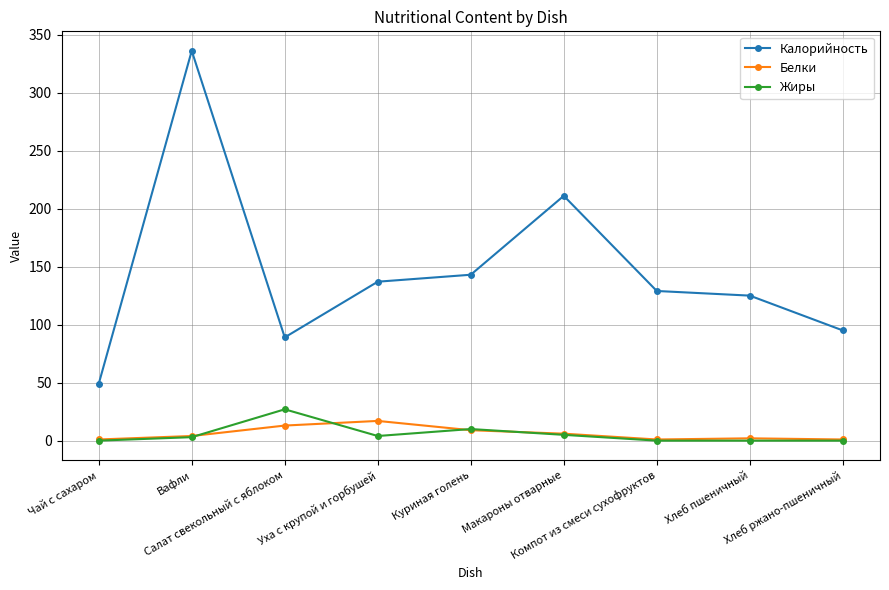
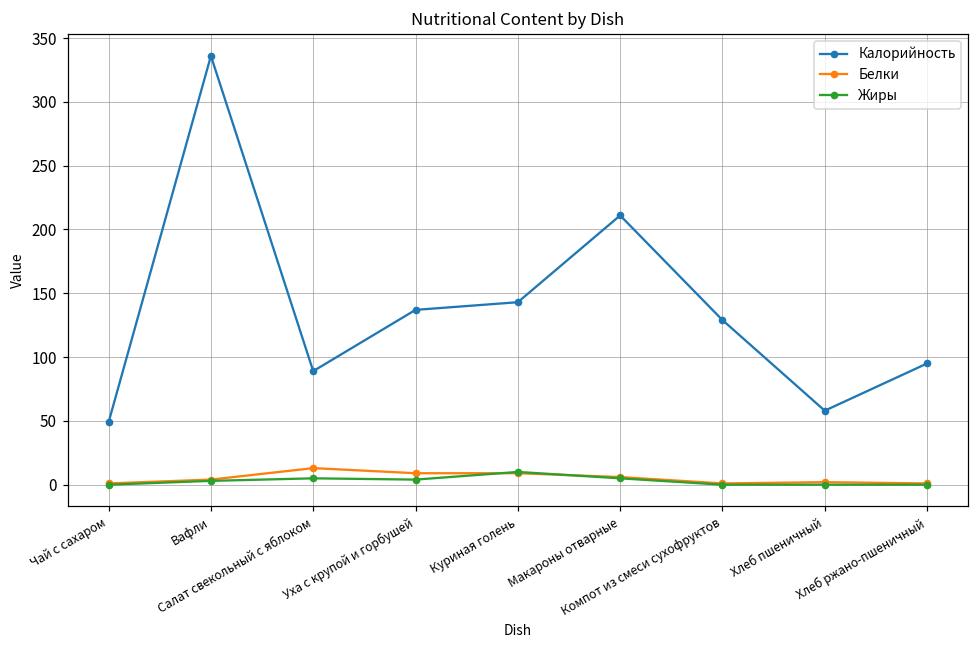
Жиры, Салат свекольный с яблоком: 27 -> 5
Белки, Уха с крупой и горбушей: 17 -> 9
Калорийность, Хлеб пшеничный: 125 -> 58
